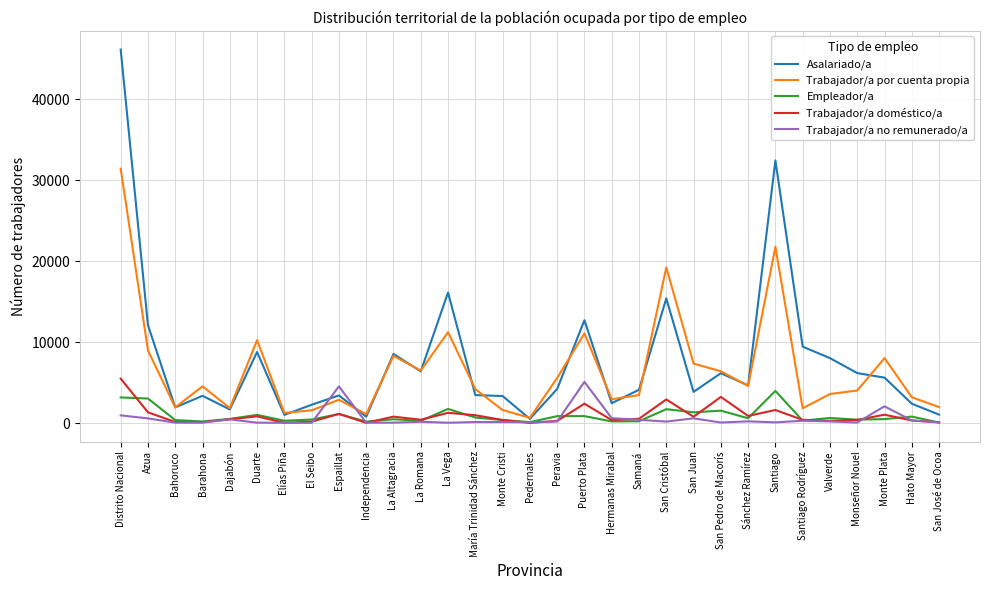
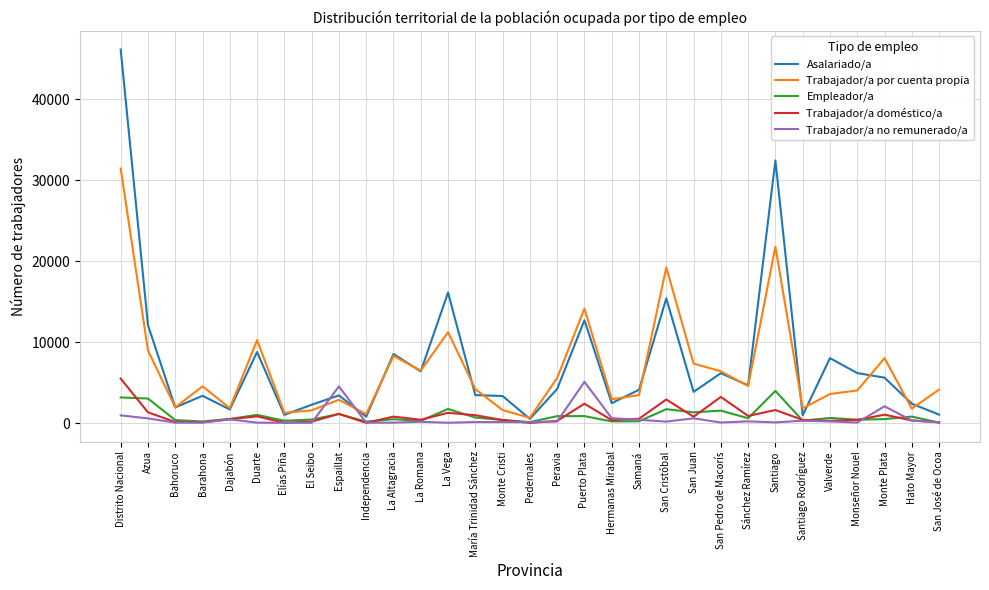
Trabajador/a por cuenta propia, Puerto Plata: 11000 -> 14000
Asalariado/a, Santiago Rodríguez: 9000 -> 1000
Trabajador/a por cuenta propia, Hato Mayor: 3000 -> 2000
Trabajador/a por cuenta propia, San José de Ocoa: 2000 -> 4000
